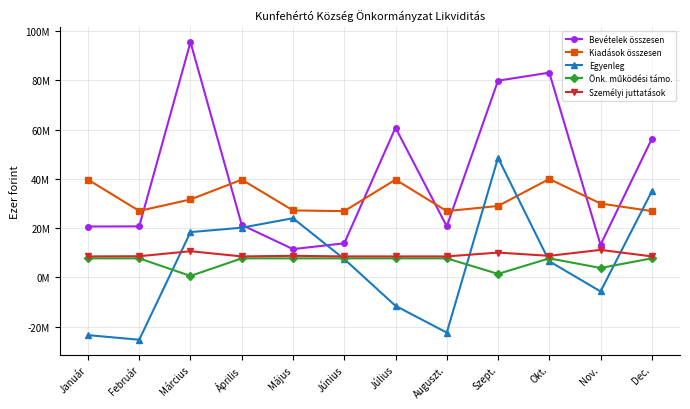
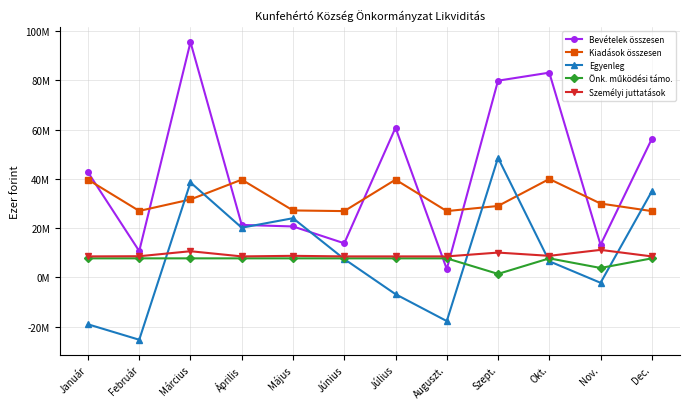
Bevételek összesen, Január: 21000000 -> 43000000
Egyenleg, Január: -23000000 -> -19000000
Bevételek összesen, Február: 21000000 -> 11000000
Egyenleg, Március: 18000000 -> 39000000
Önk. működési támo., Március: 1000000 -> 8000000
Bevételek összesen, Május: 11000000 -> 21000000
Egyenleg, Július: -12000000 -> -7000000
Bevételek összesen, Auguszt.: 21000000 -> 3000000
Egyenleg, Auguszt.: -22000000 -> -18000000
Egyenleg, Nov.: -6000000 -> -2000000
